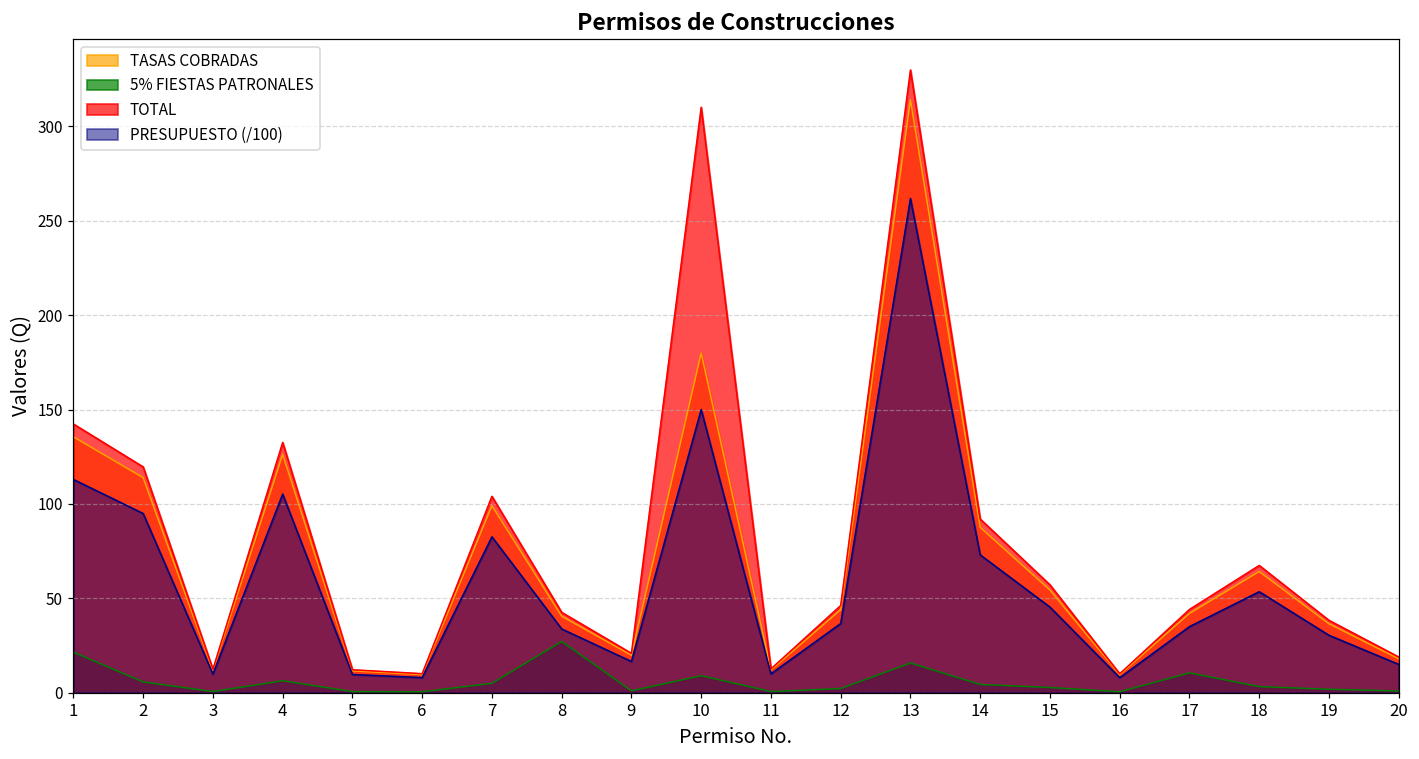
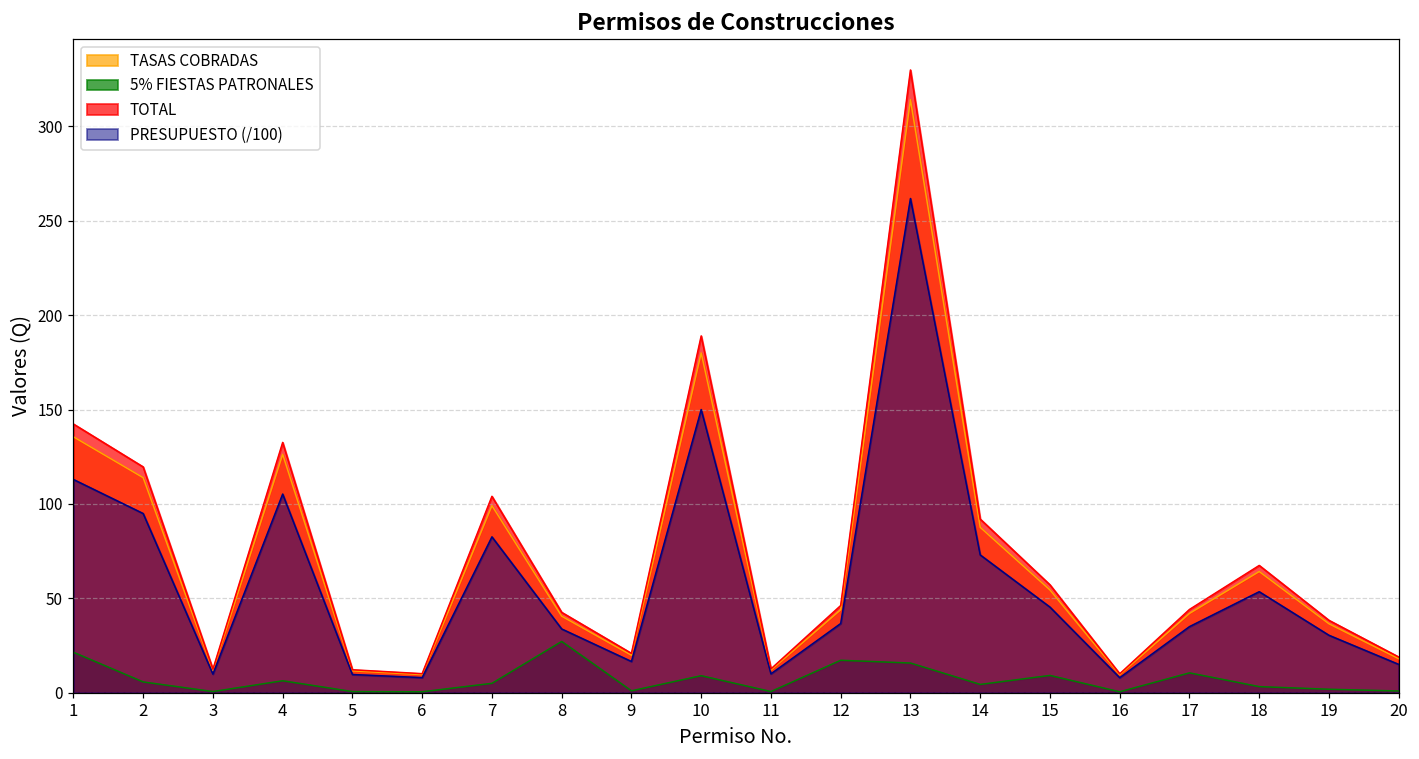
TOTAL, 10: 310 -> 189
5% FIESTAS PATRONALES, 12: 2 -> 17
5% FIESTAS PATRONALES, 15: 3 -> 9
